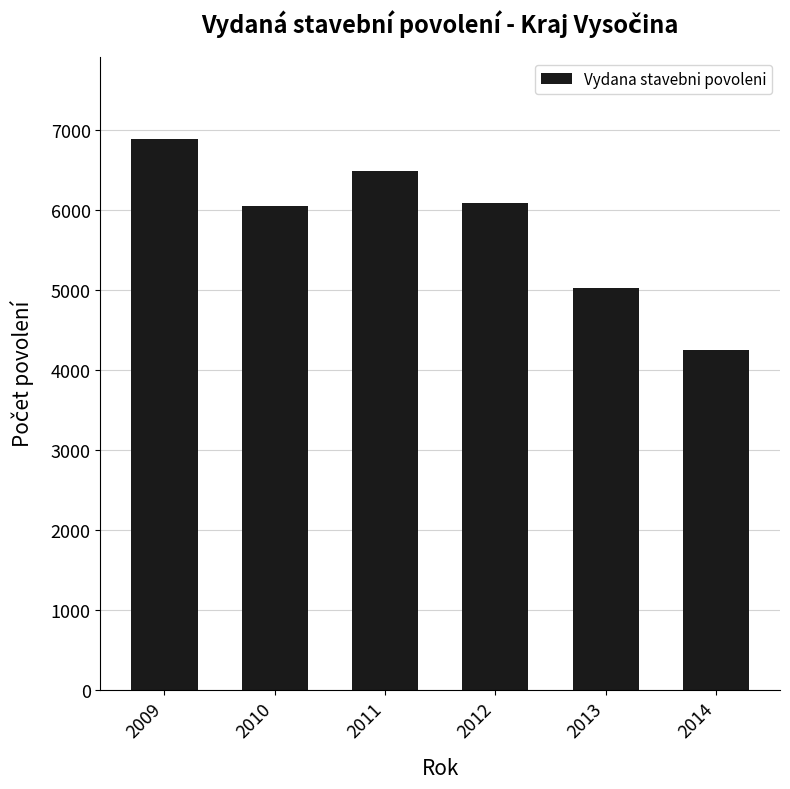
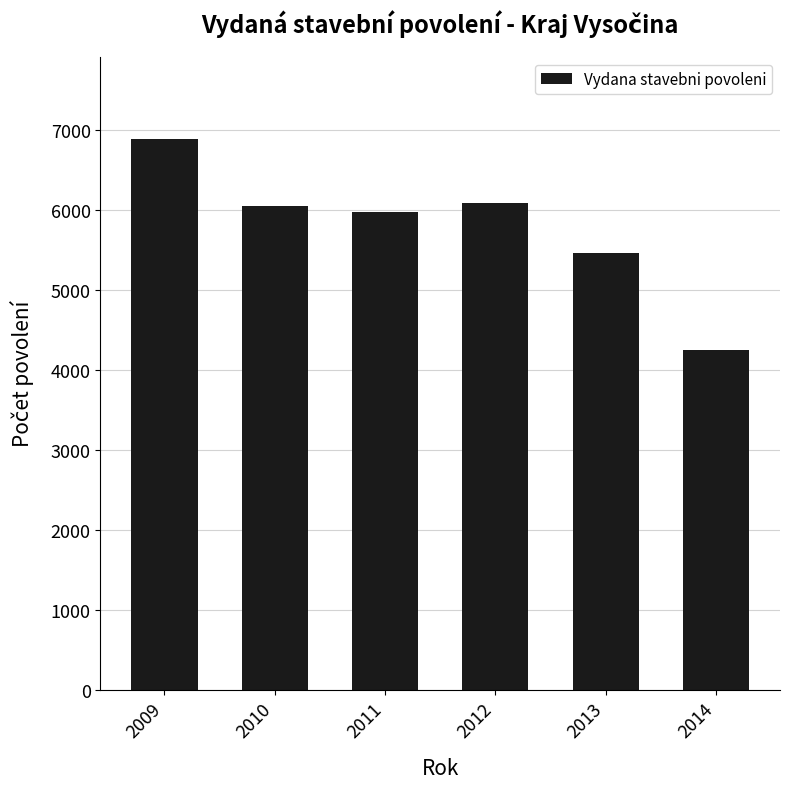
2011: 6500 -> 6000
2013: 5000 -> 5500
